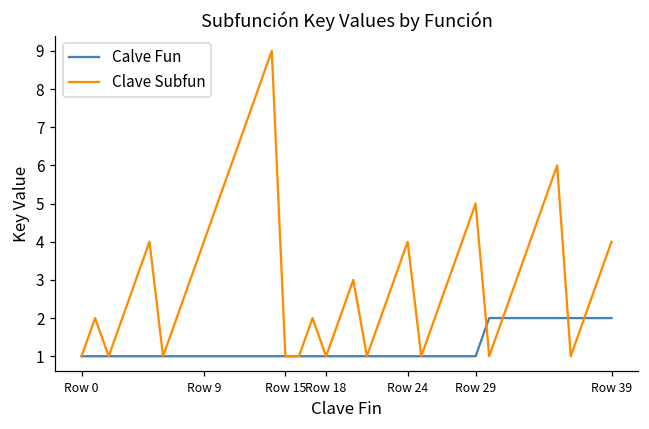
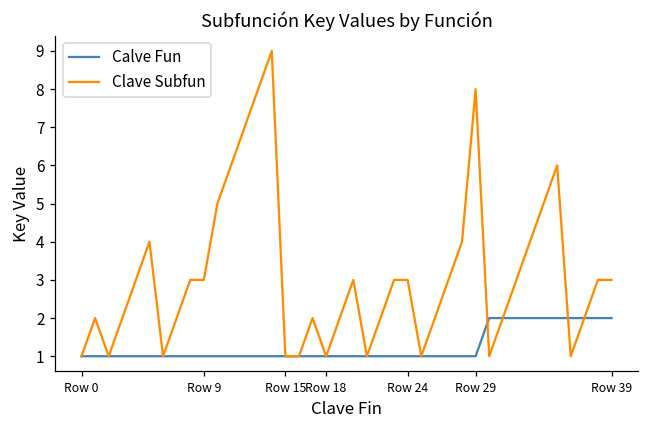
Clave Subfun, Row 9: 4 -> 3
Clave Subfun, Row 24: 4 -> 3
Clave Subfun, Row 29: 5 -> 8
Clave Subfun, Row 39: 4 -> 3
